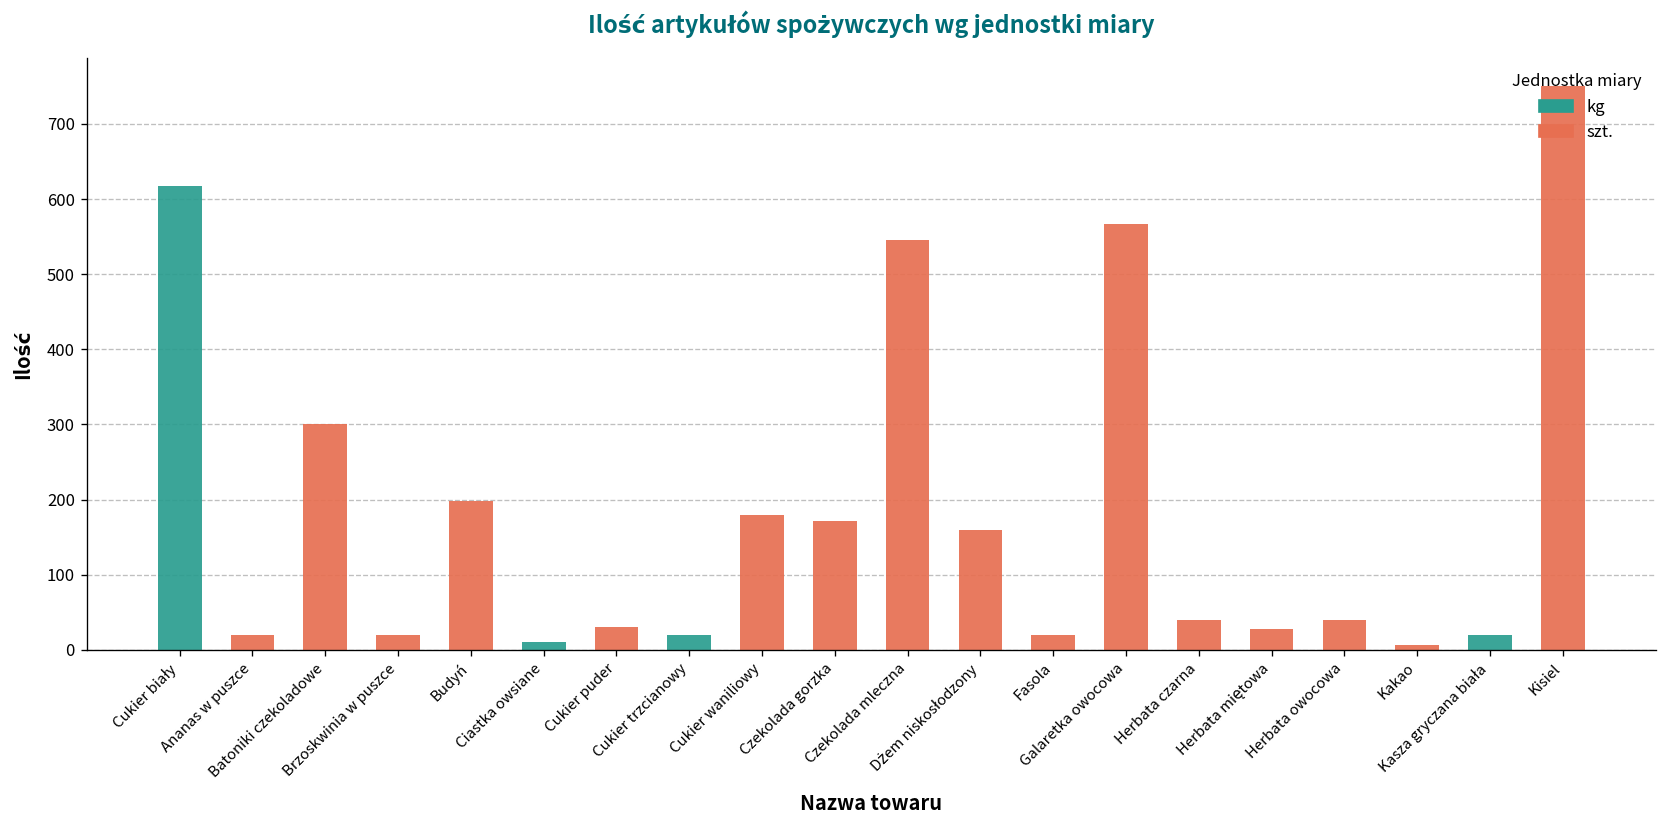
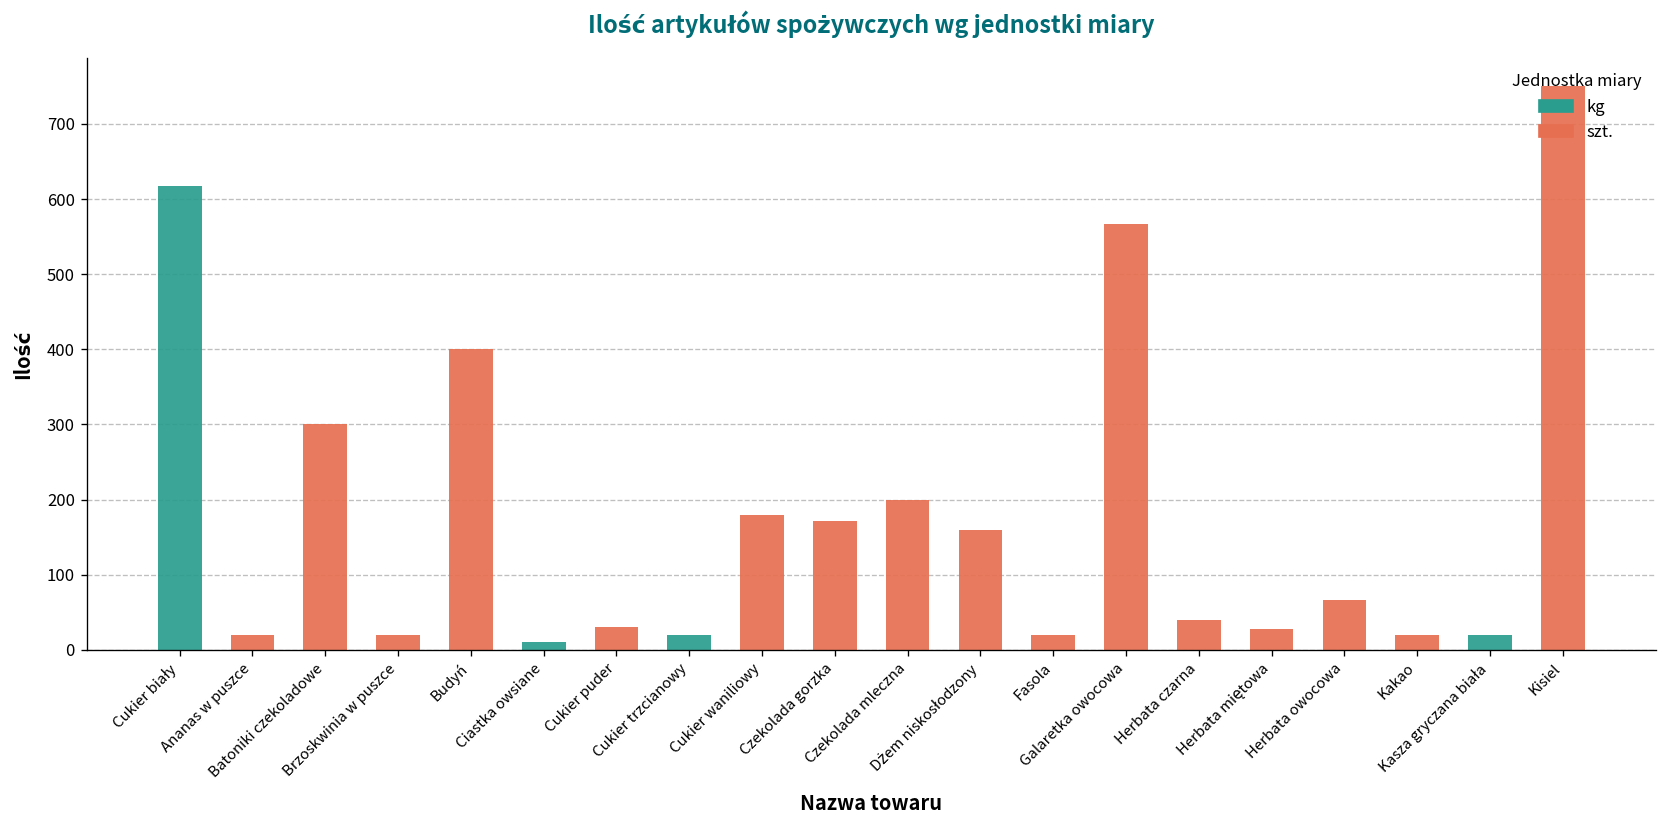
szt., Budyń: 200 -> 400
szt., Czekolada mleczna: 550 -> 200
szt., Herbata owocowa: 40 -> 70
szt., Kakao: 10 -> 20
